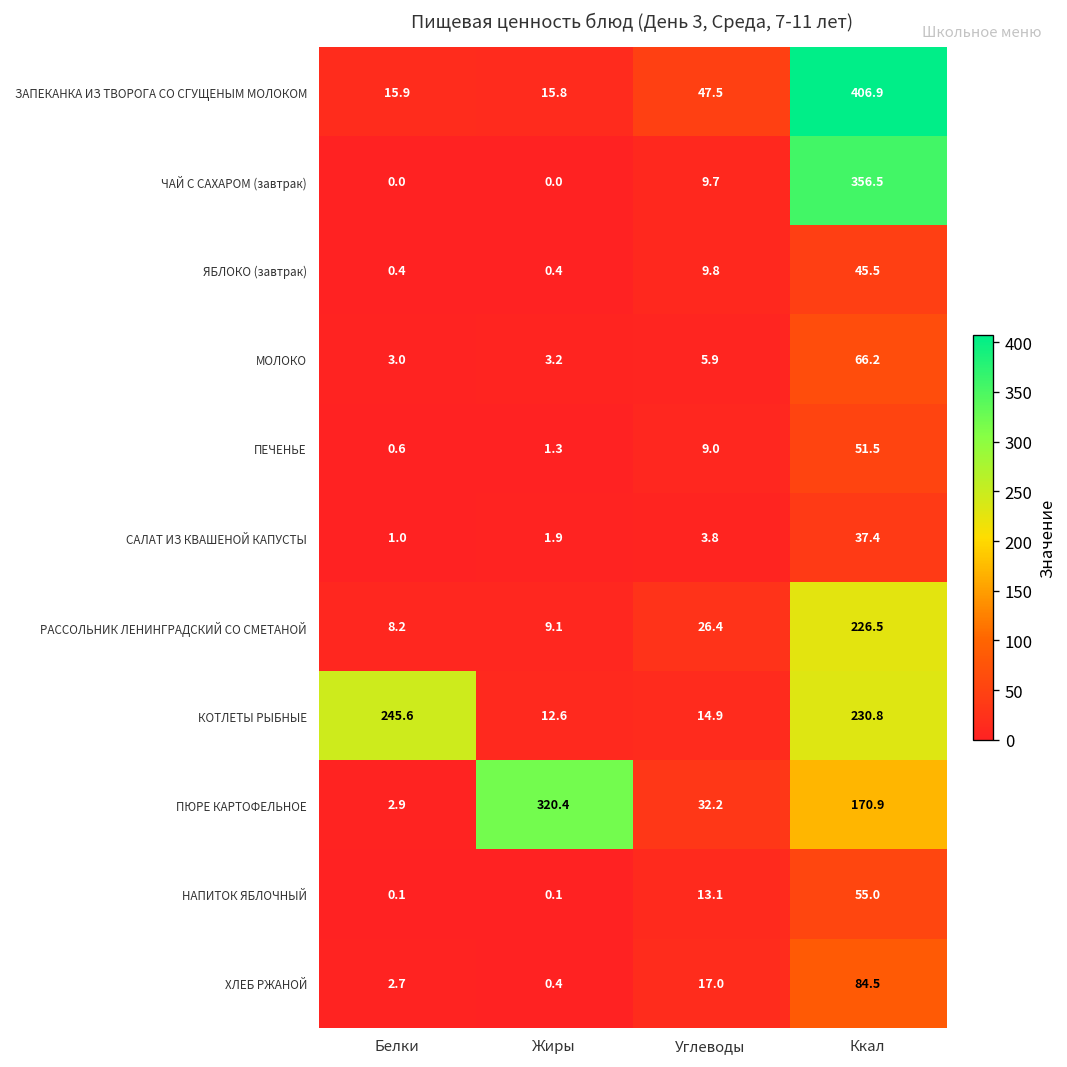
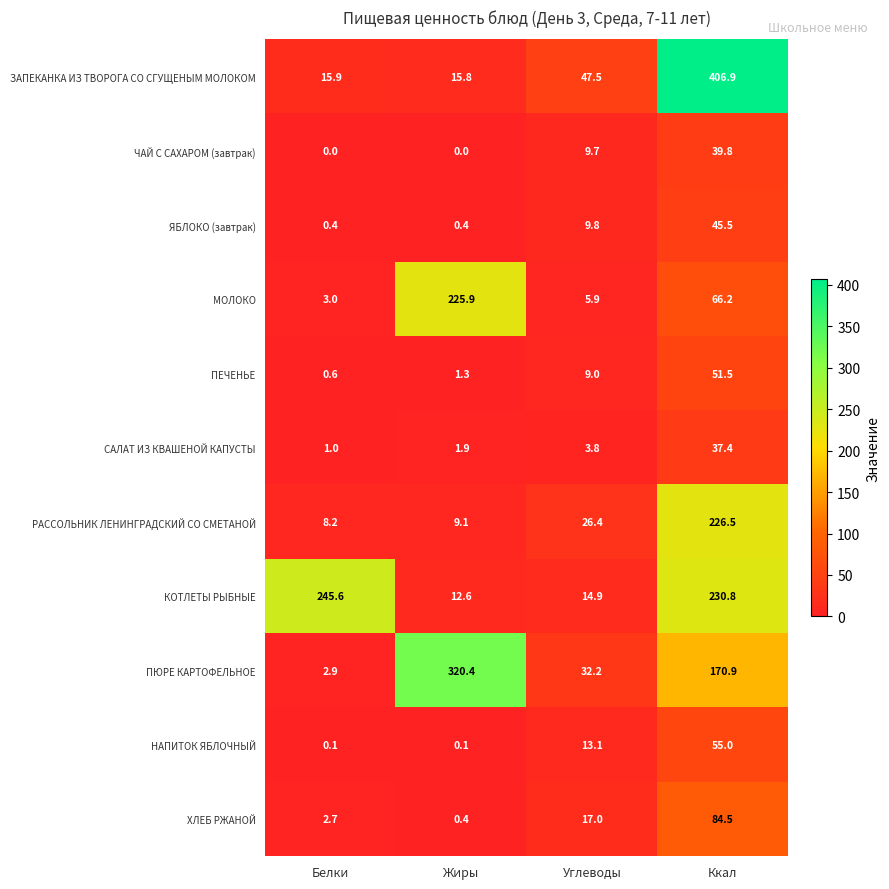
ЧАЙ С САХАРОМ (завтрак), Ккал: 356.5 -> 39.8
МОЛОКО, Жиры: 3.2 -> 225.9
